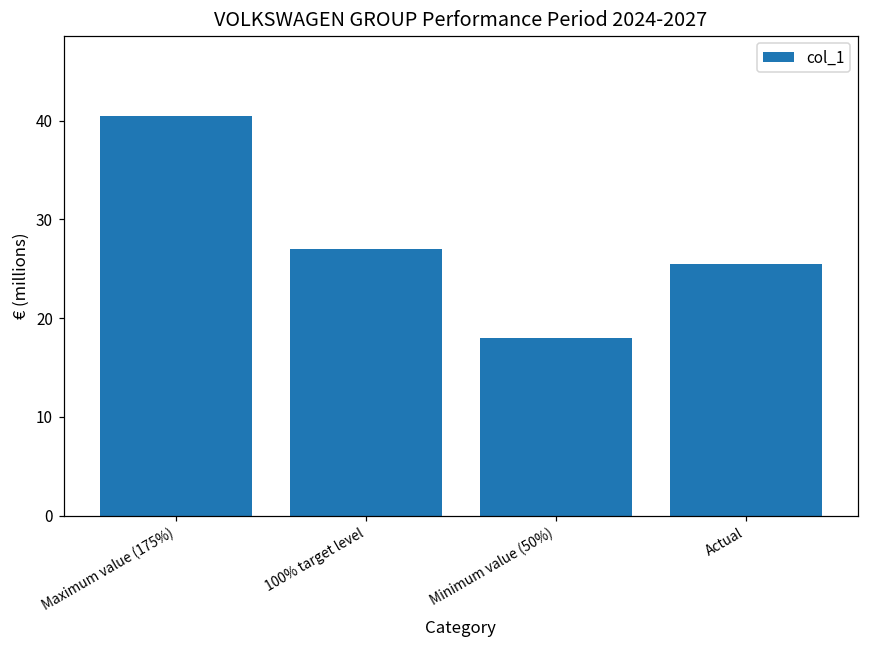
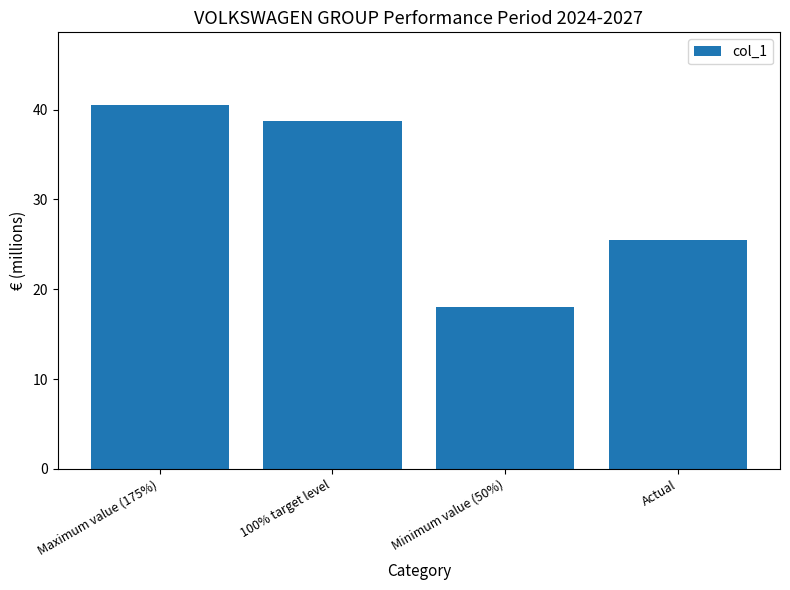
100% target level: 27 -> 39
